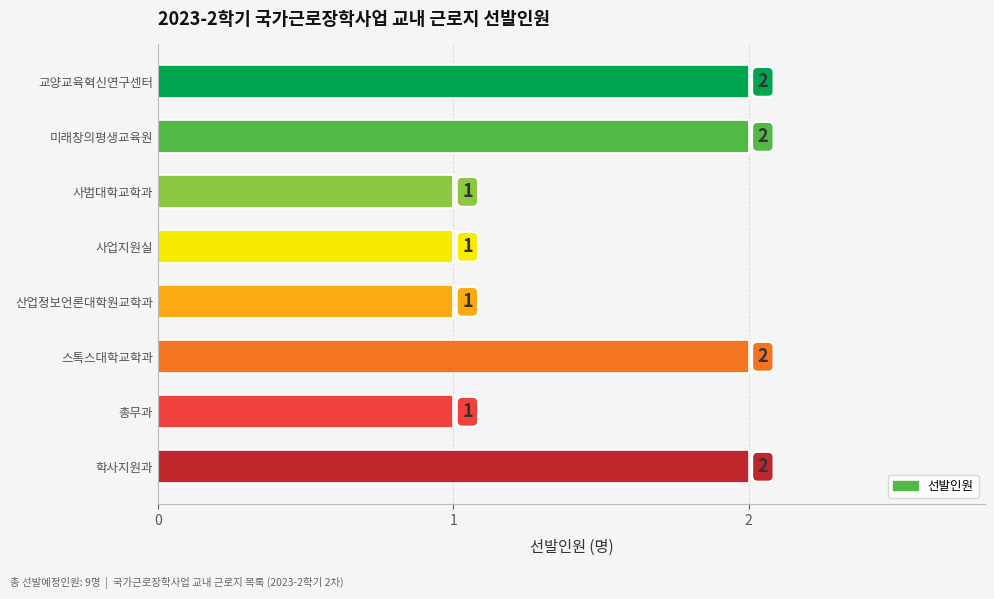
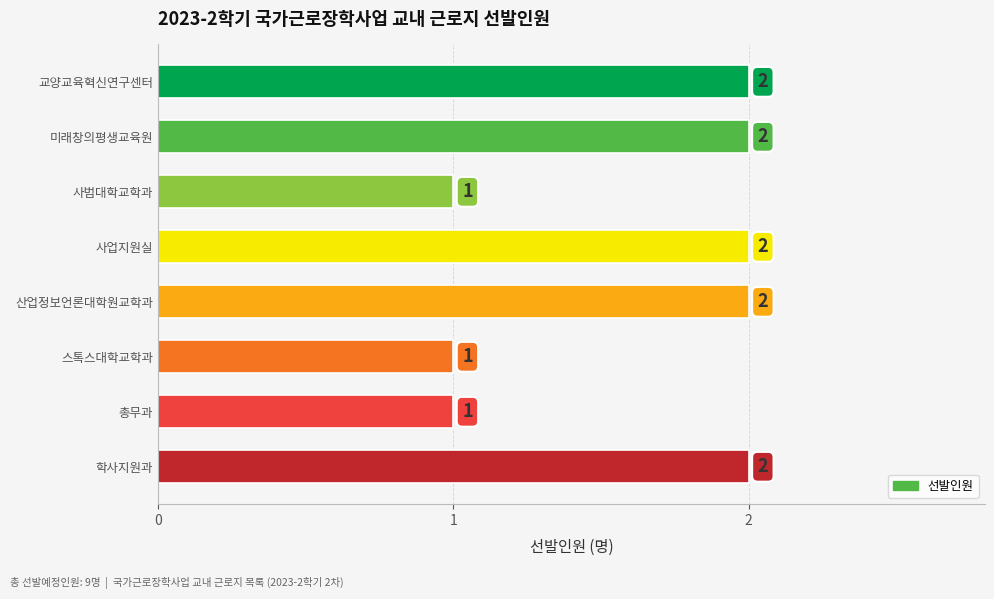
사업지원실: 1 -> 2
산업정보언론대학원교학과: 1 -> 2
스톡스대학교학과: 2 -> 1
